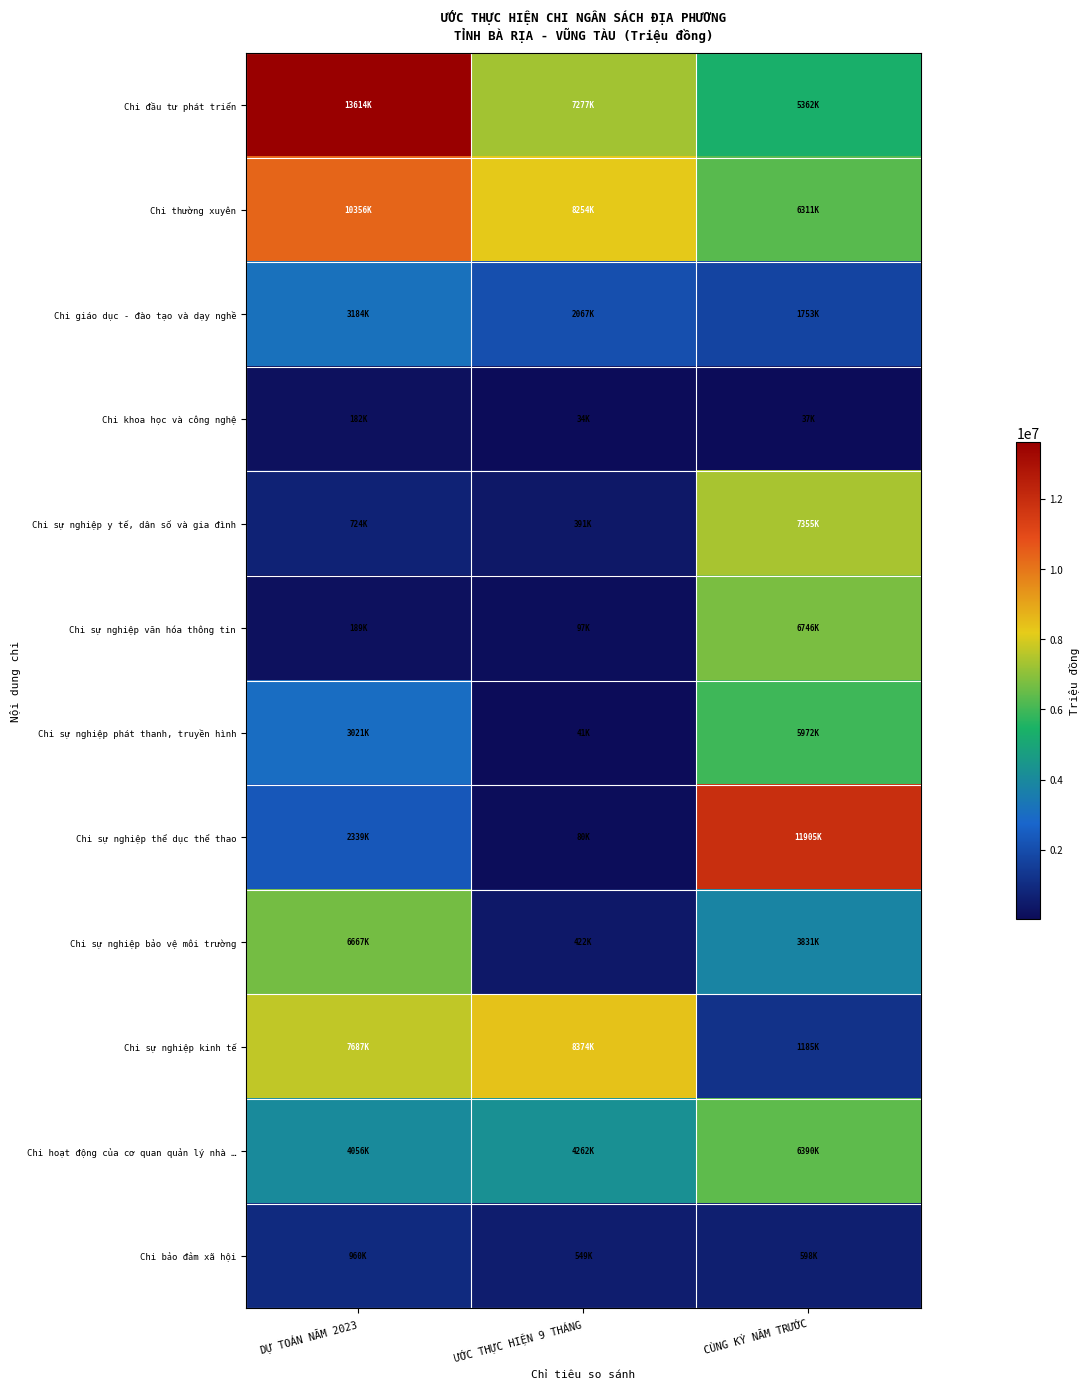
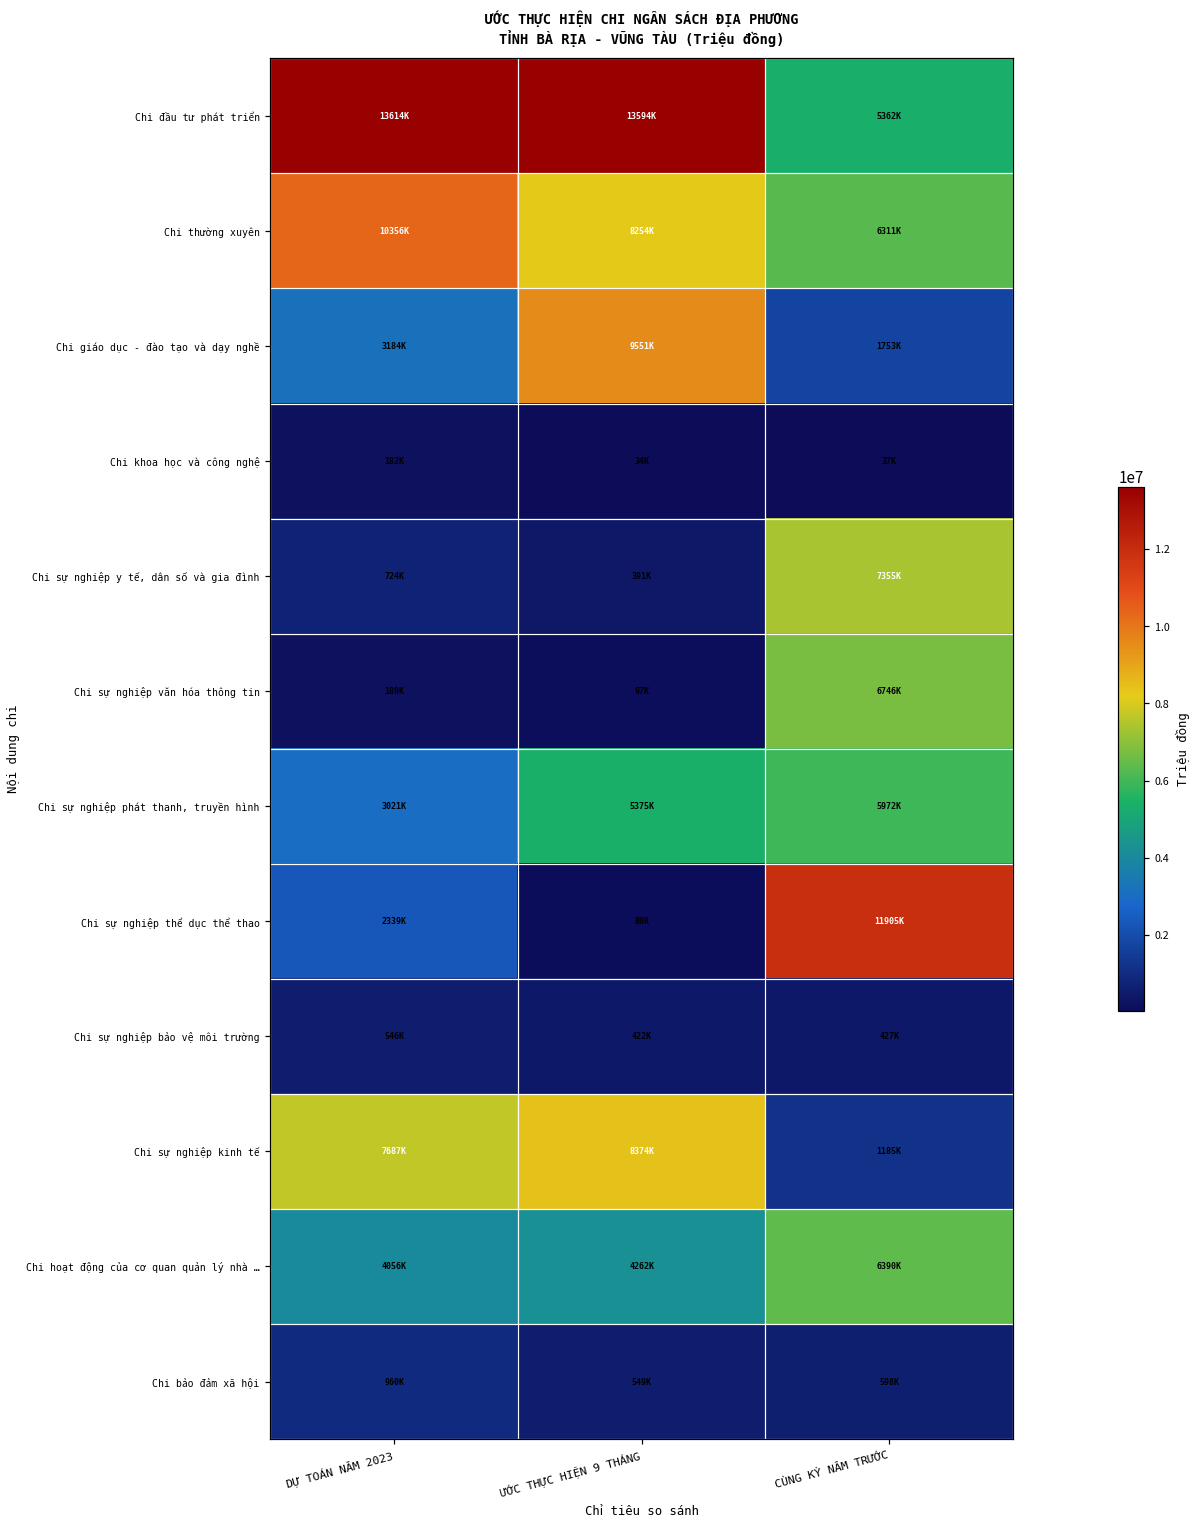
Chi đầu tư phát triển, ƯỚC THỰC HIỆN 9 THÁNG: 7277K -> 13594K
Chi giáo dục - đào tạo và dạy nghề, ƯỚC THỰC HIỆN 9 THÁNG: 2067K -> 9551K
Chi sự nghiệp phát thanh, truyền hình, ƯỚC THỰC HIỆN 9 THÁNG: 41K -> 5375K
Chi sự nghiệp bảo vệ môi trường, DỰ TOÁN NĂM 2023: 6667K -> 546K
Chi sự nghiệp bảo vệ môi trường, CÙNG KỲ NĂM TRƯỚC: 3831K -> 427K
